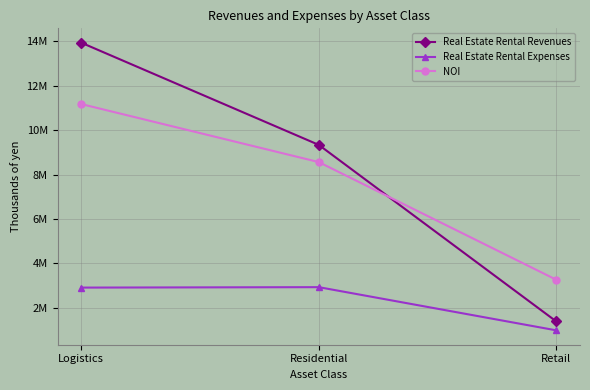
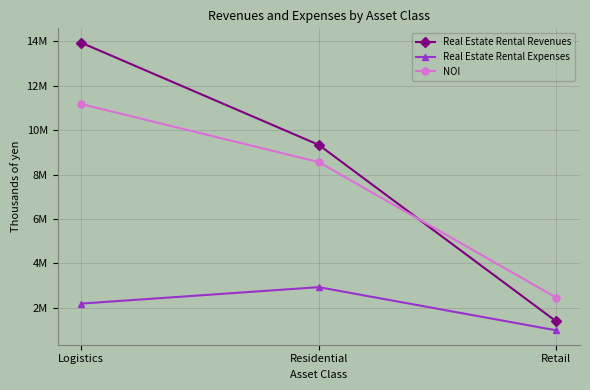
Real Estate Rental Expenses, Logistics: 2900000 -> 2200000
NOI, Retail: 3300000 -> 2500000
